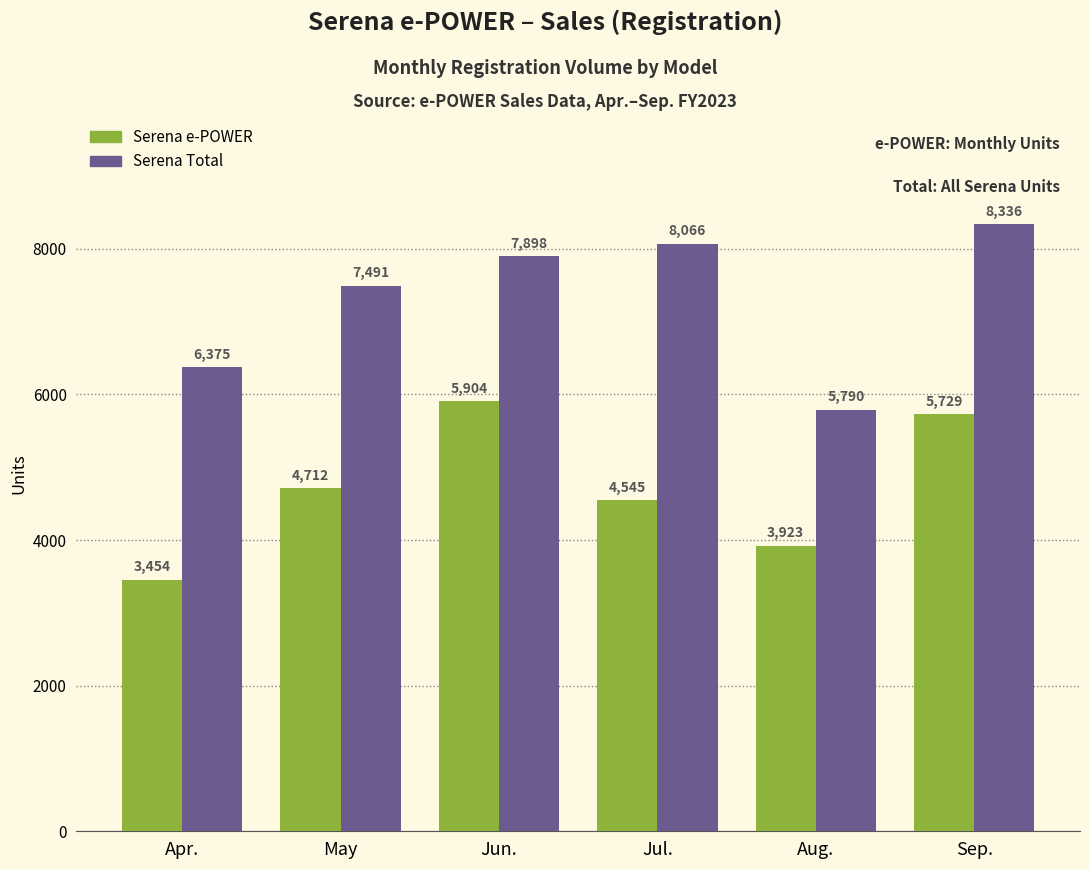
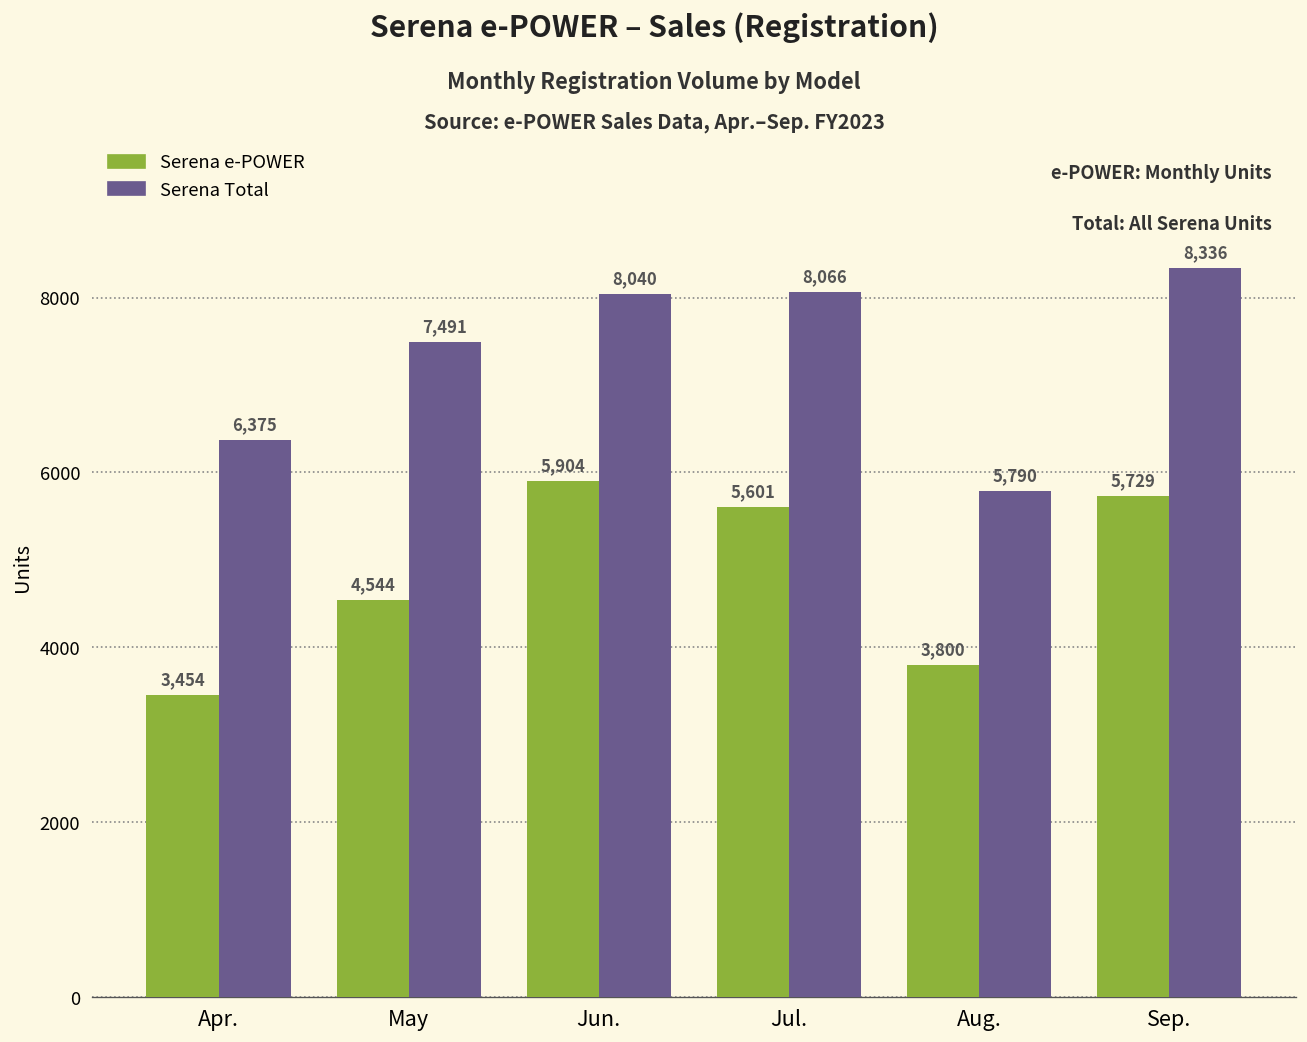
Serena e-POWER, May: 4,712 -> 4,544
Serena Total, Jun.: 7,898 -> 8,040
Serena e-POWER, Jul.: 4,545 -> 5,601
Serena e-POWER, Aug.: 3,923 -> 3,800
